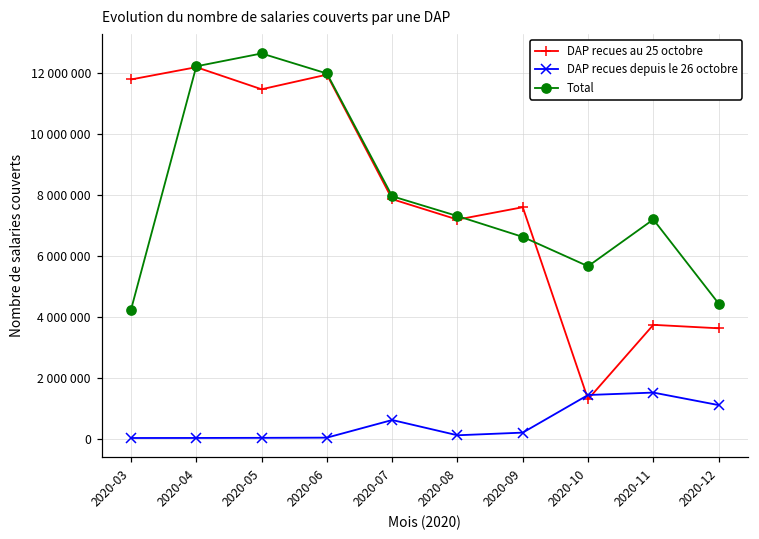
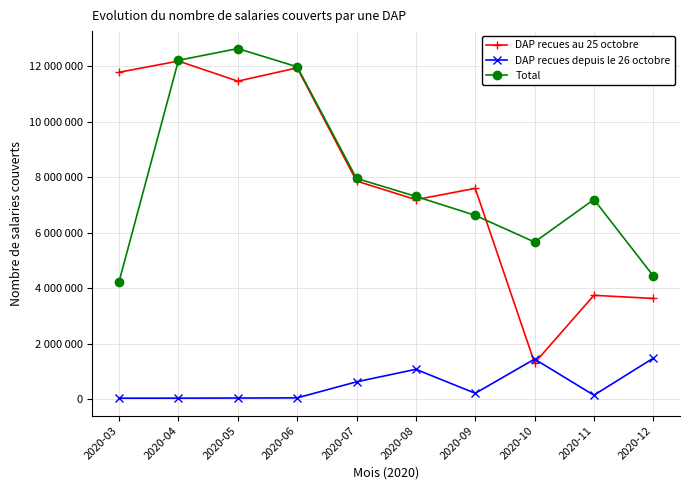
DAP recues depuis le 26 octobre, 2020-08: 100000 -> 1100000
DAP recues depuis le 26 octobre, 2020-11: 1500000 -> 100000
DAP recues depuis le 26 octobre, 2020-12: 1100000 -> 1500000
